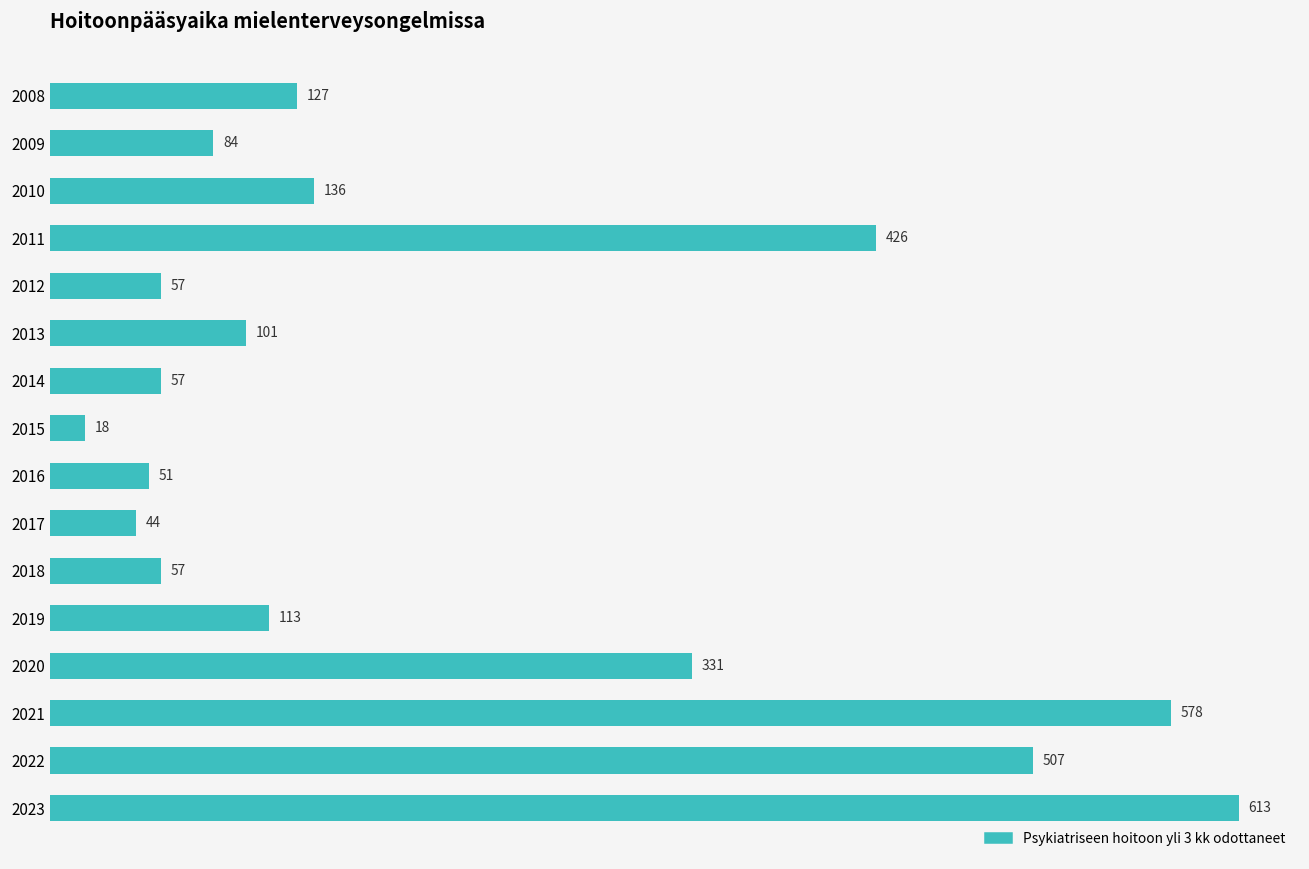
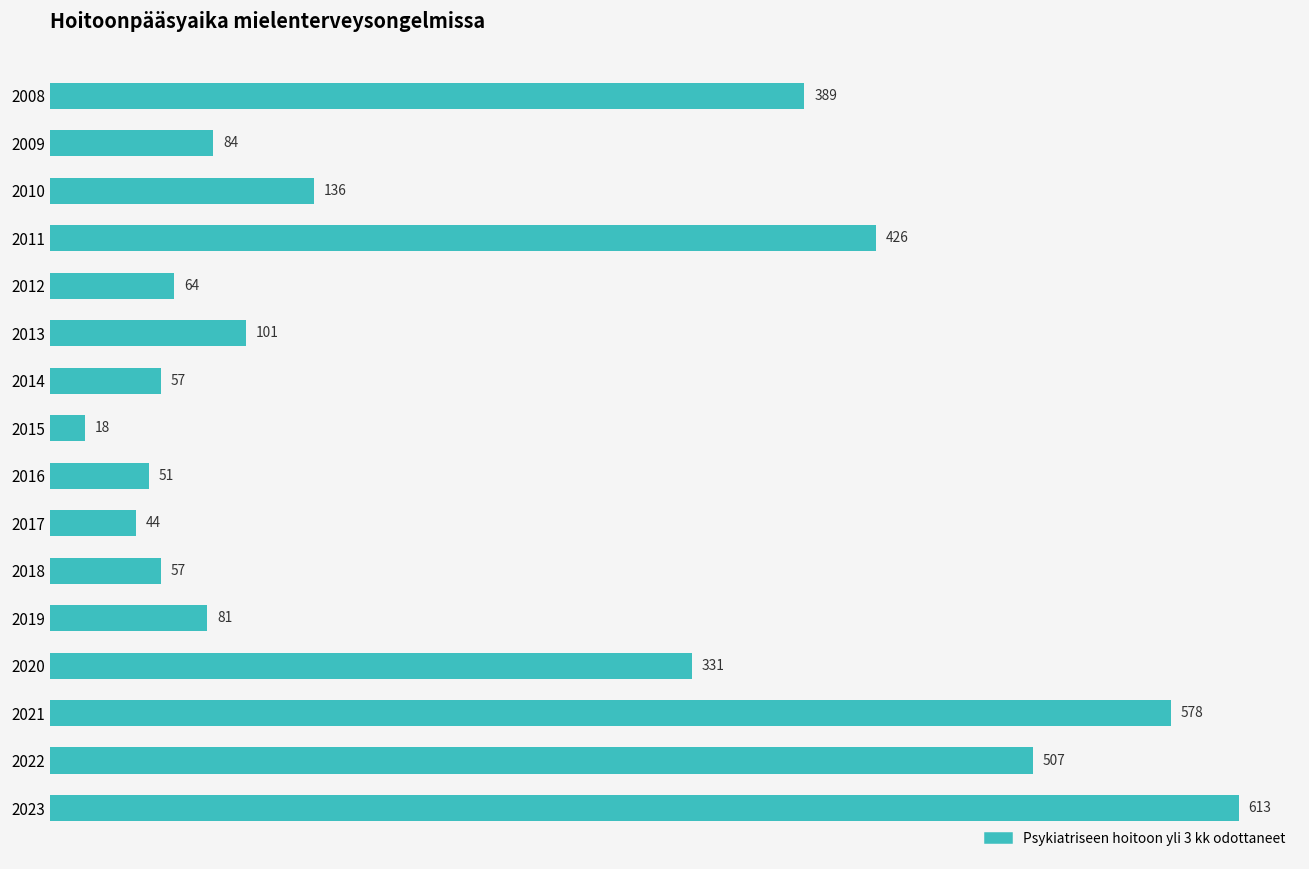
2008: 127 -> 389
2012: 57 -> 64
2019: 113 -> 81
